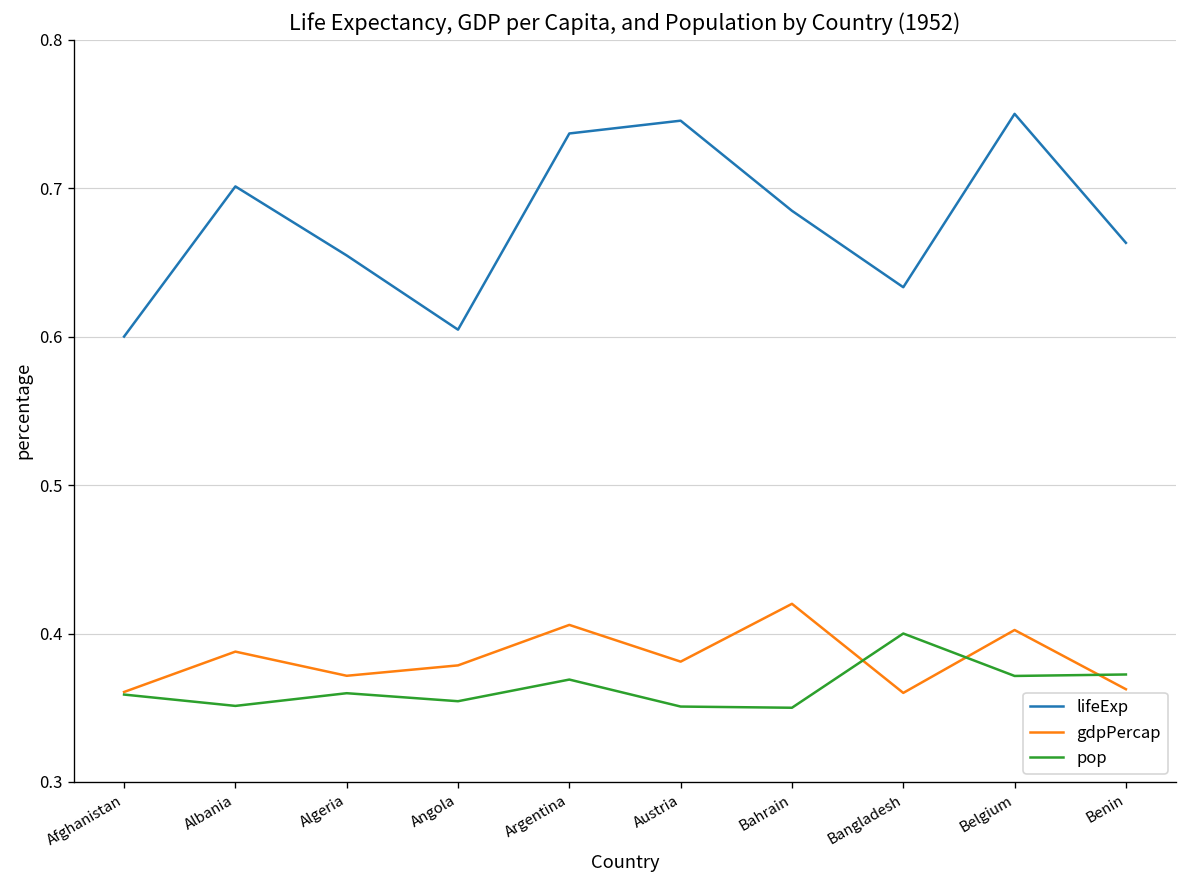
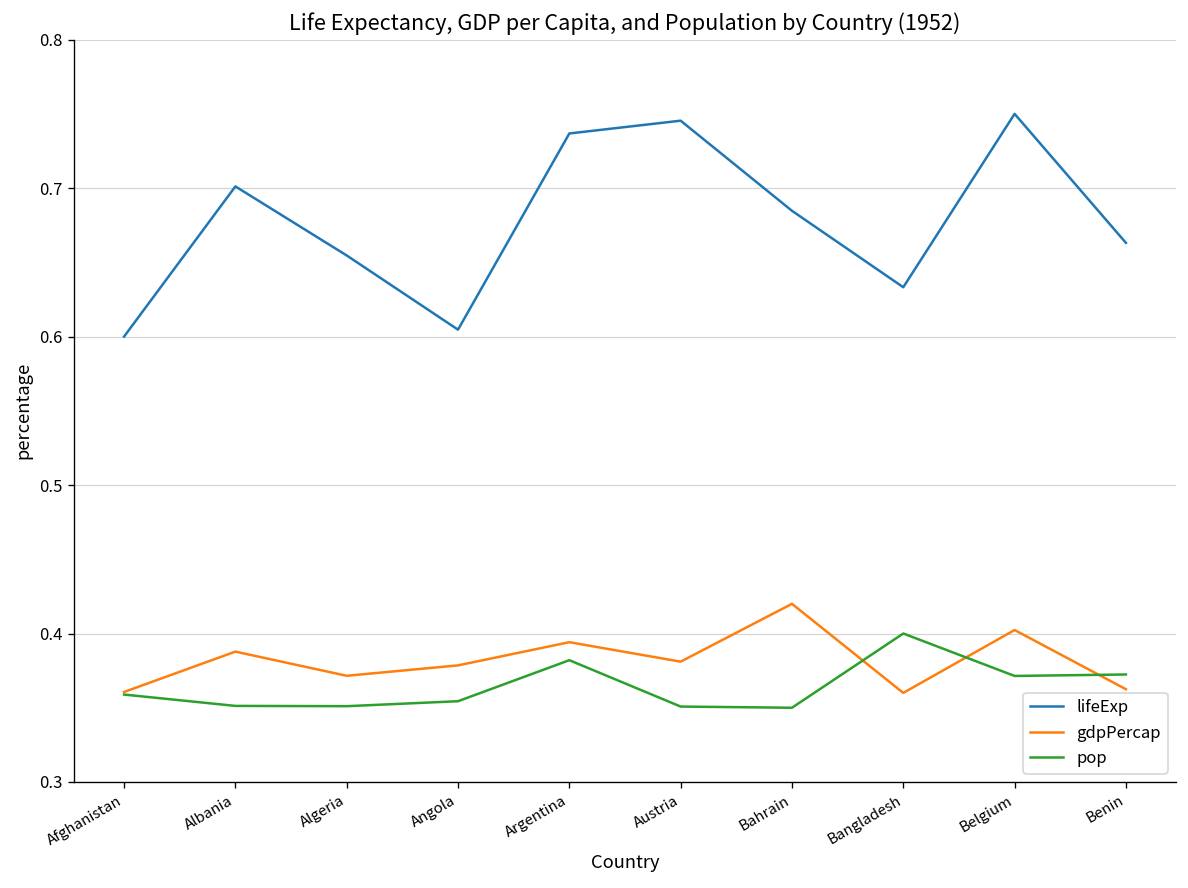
pop, Algeria: 0.360 -> 0.351
gdpPercap, Argentina: 0.406 -> 0.394
pop, Argentina: 0.369 -> 0.382
